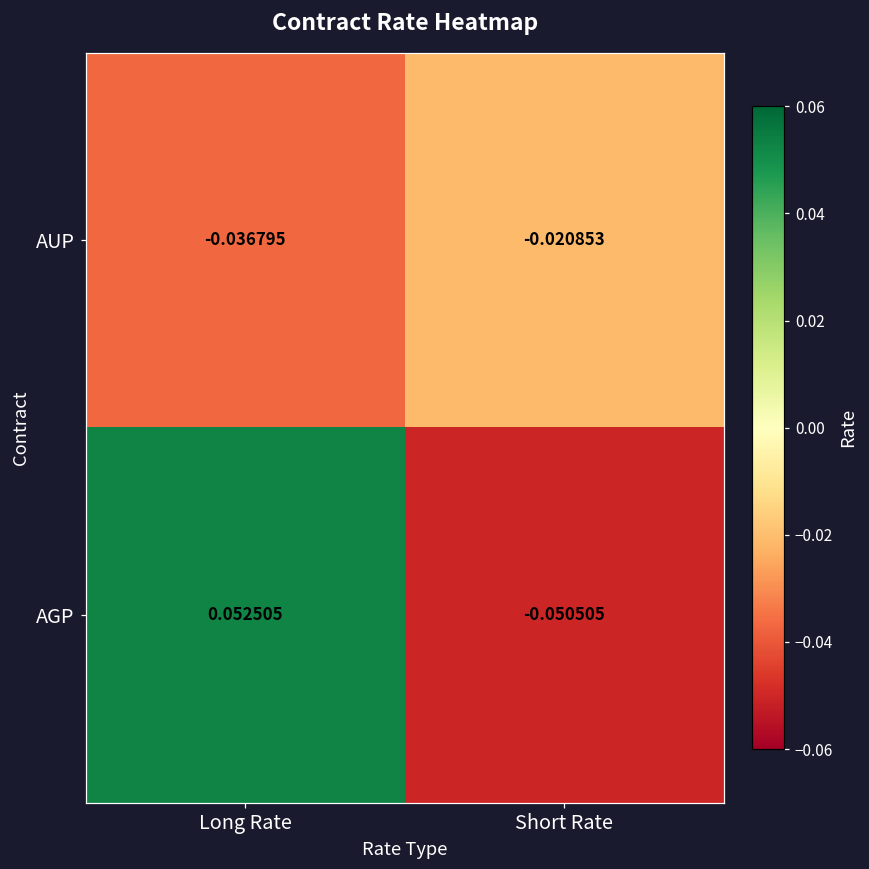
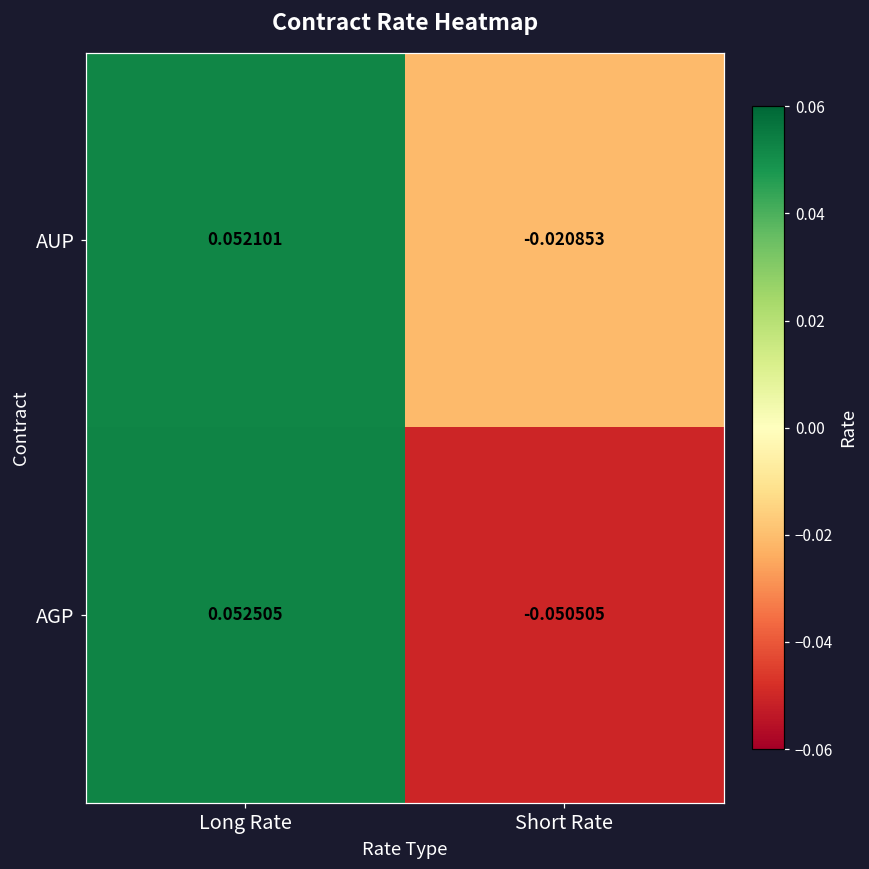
AUP, Long Rate: -0.036795 -> 0.052101
